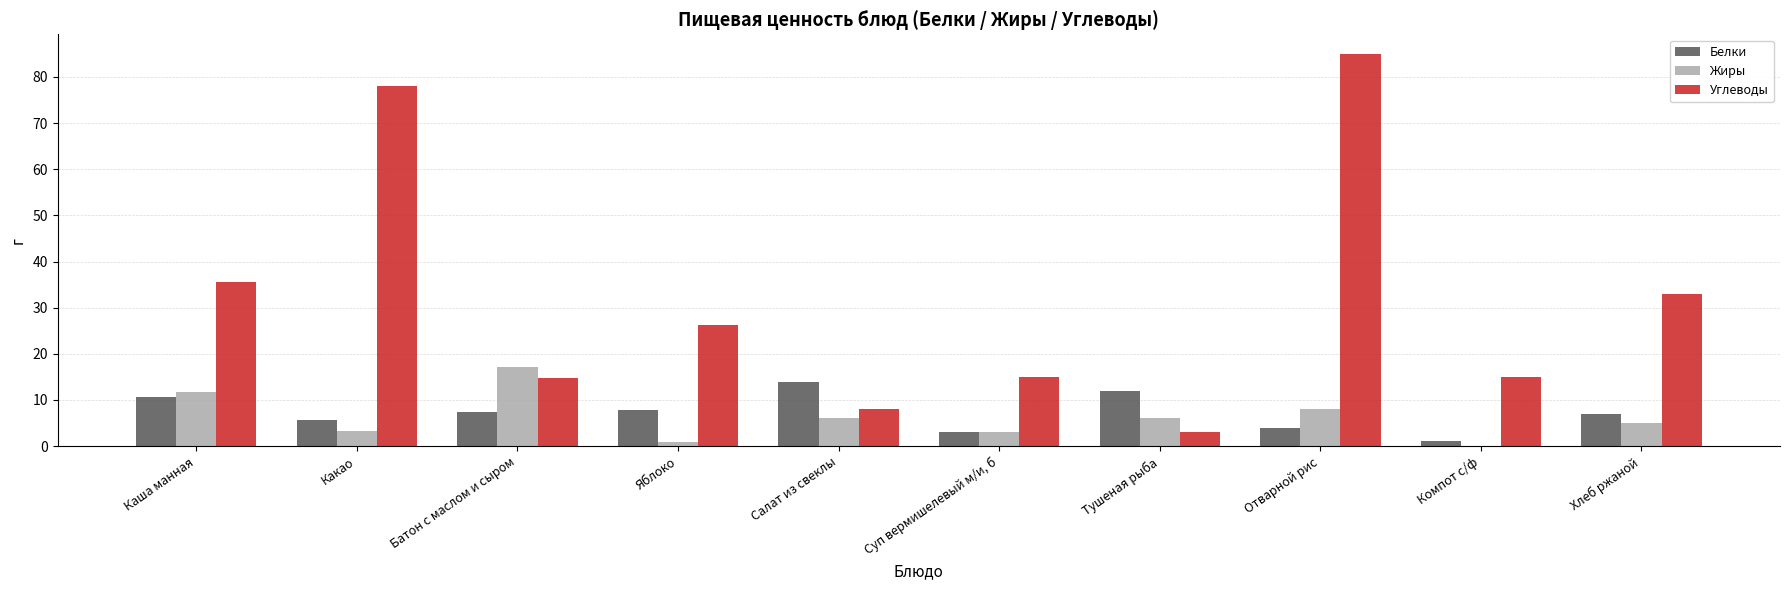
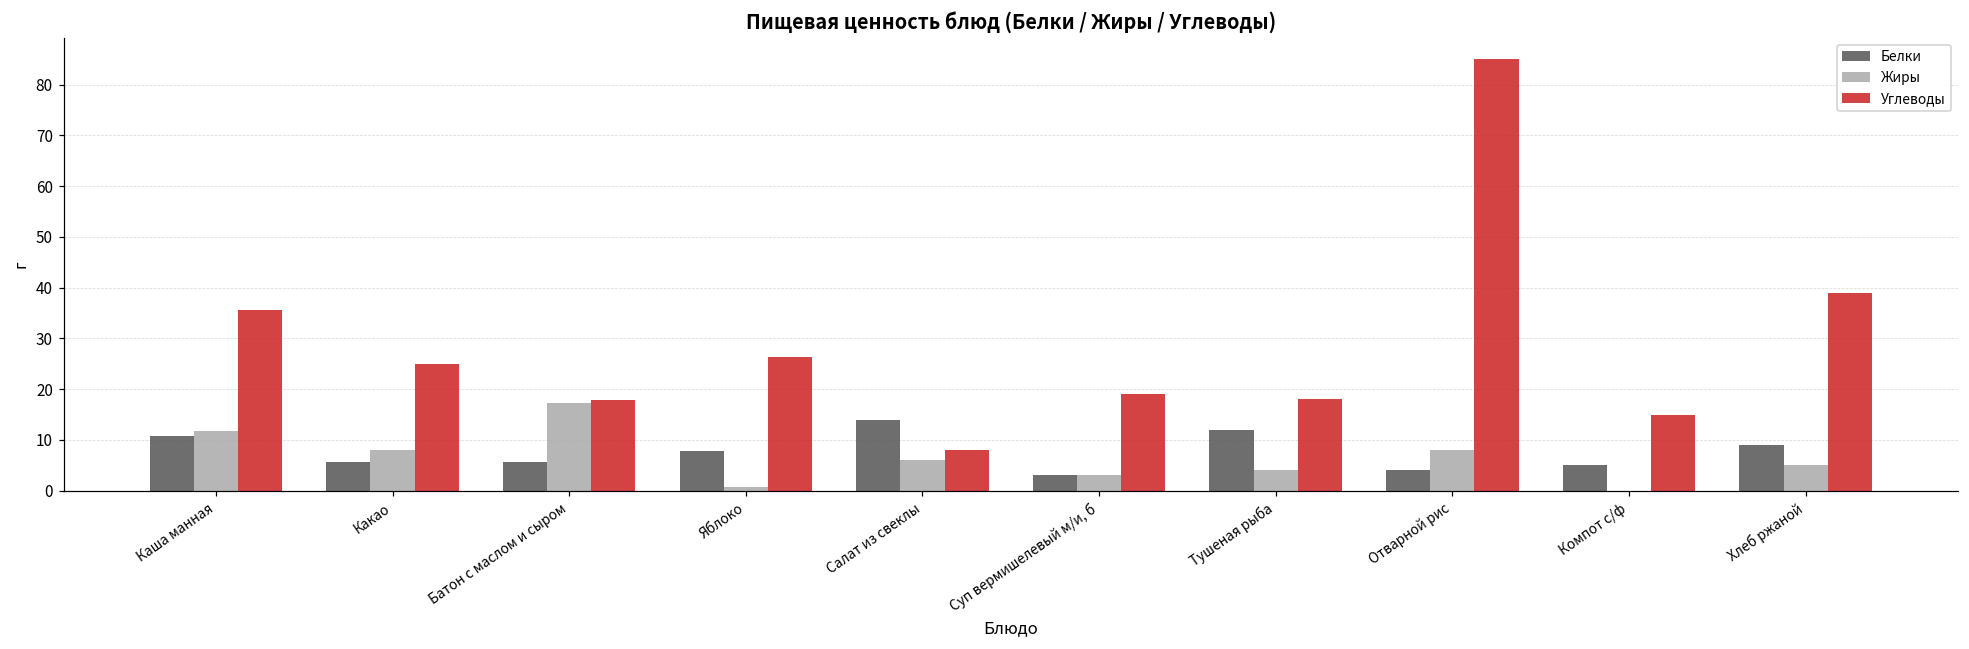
Жиры, Какао: 3 -> 8
Углеводы, Какао: 78 -> 25
Белки, Батон с маслом и сыром: 7 -> 6
Углеводы, Батон с маслом и сыром: 15 -> 18
Углеводы, Суп вермишелевый м/и, б: 15 -> 19
Жиры, Тушеная рыба: 6 -> 4
Углеводы, Тушеная рыба: 3 -> 18
Белки, Компот с/ф: 1 -> 5
Белки, Хлеб ржаной: 7 -> 9
Углеводы, Хлеб ржаной: 33 -> 39
